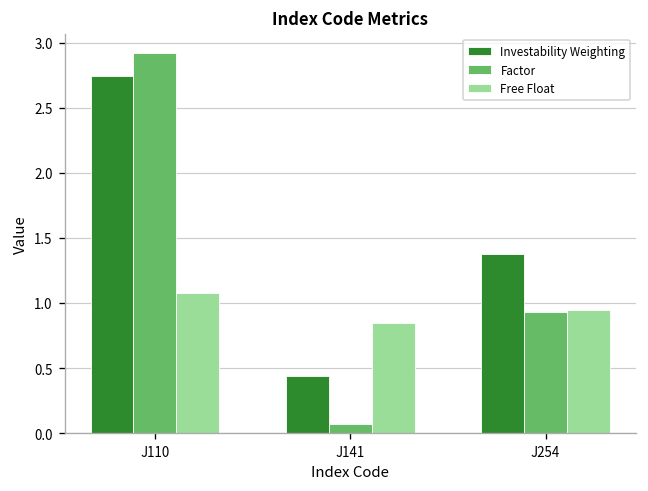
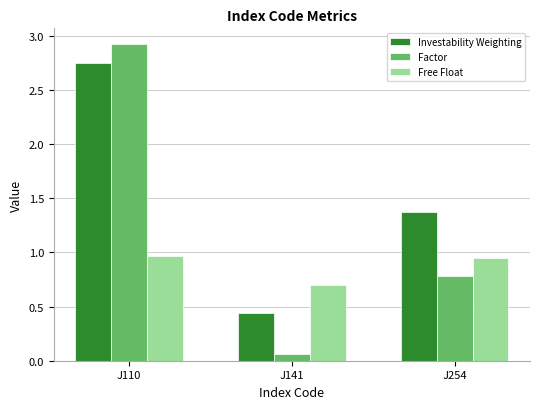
Free Float, J110: 1.07 -> 0.97
Free Float, J141: 0.85 -> 0.70
Factor, J254: 0.93 -> 0.78
